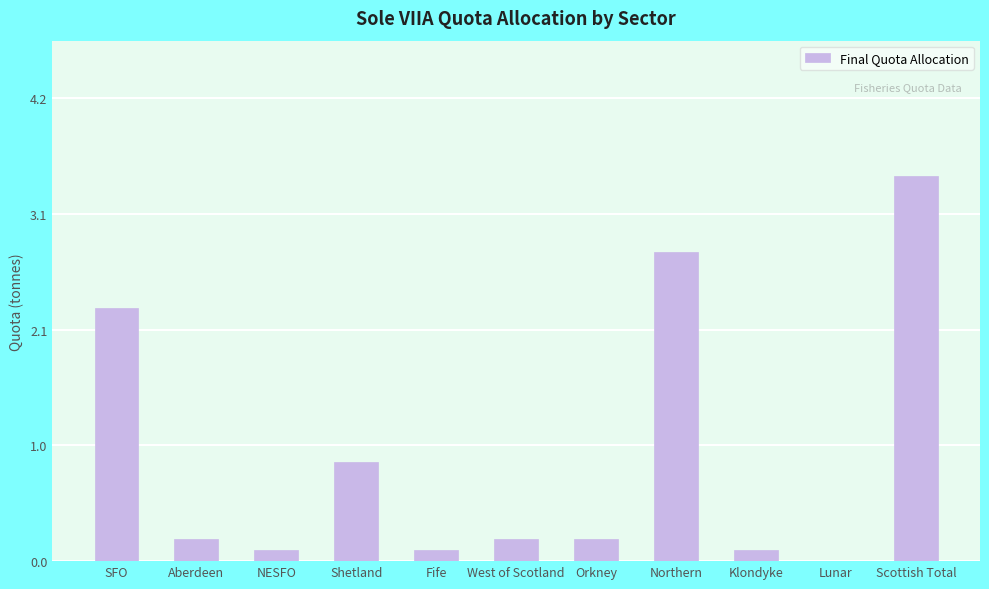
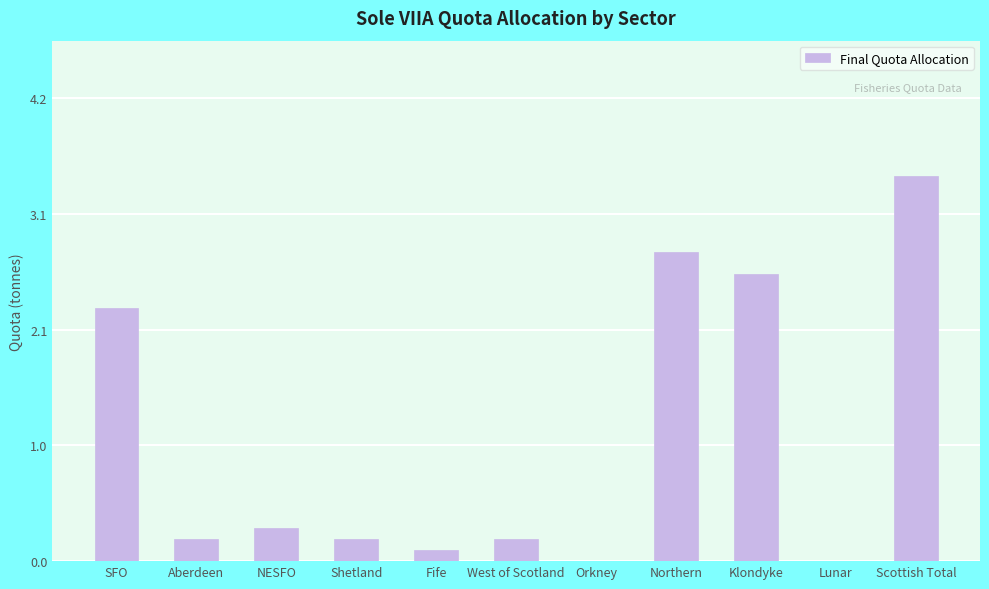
NESFO: 0.1 -> 0.3
Shetland: 0.9 -> 0.2
Orkney: 0.2 -> 0.0
Klondyke: 0.1 -> 2.6
